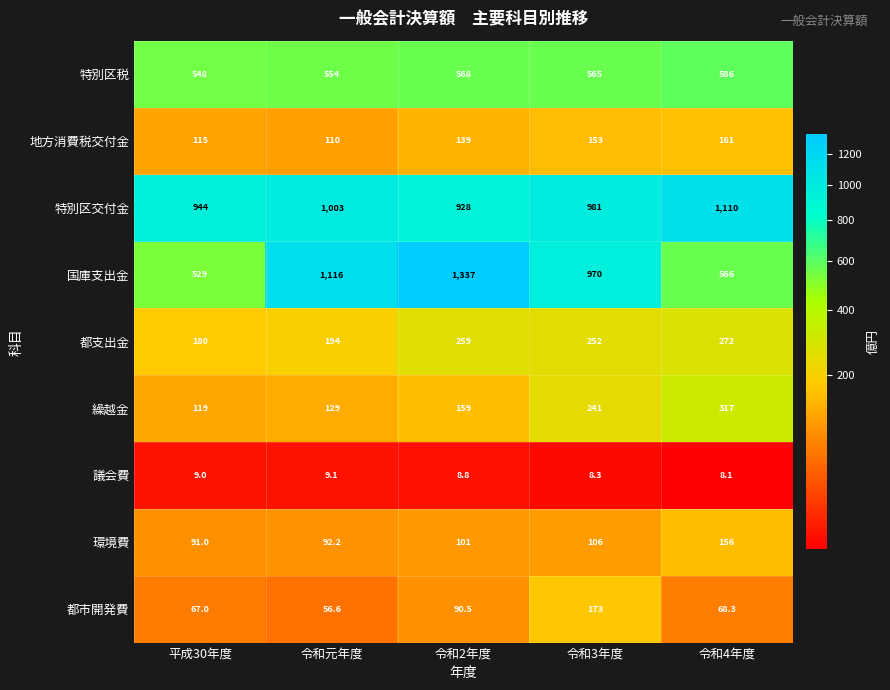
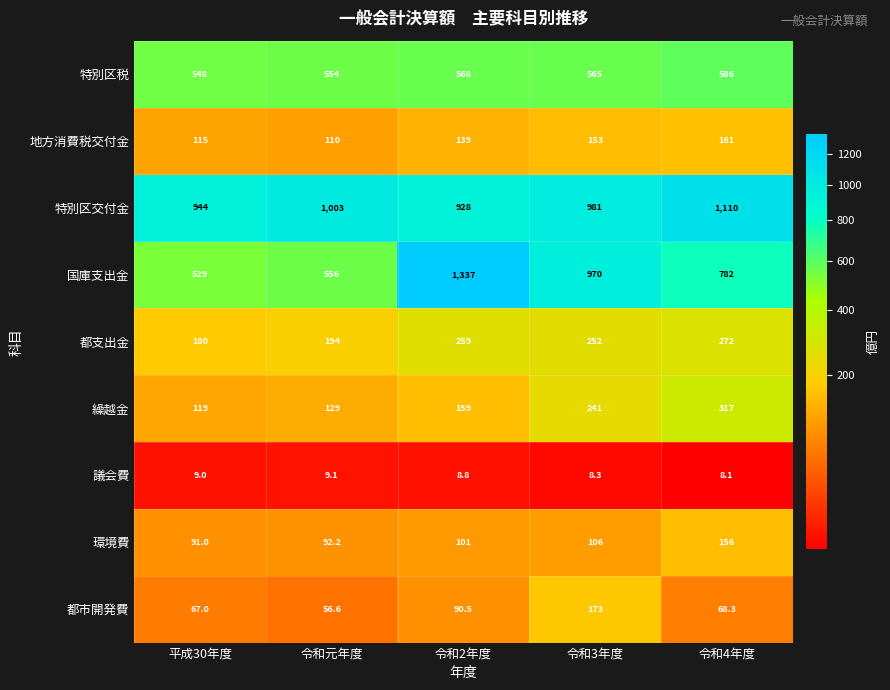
国庫支出金, 令和元年度: 1,116 -> 556
国庫支出金, 令和4年度: 566 -> 782
